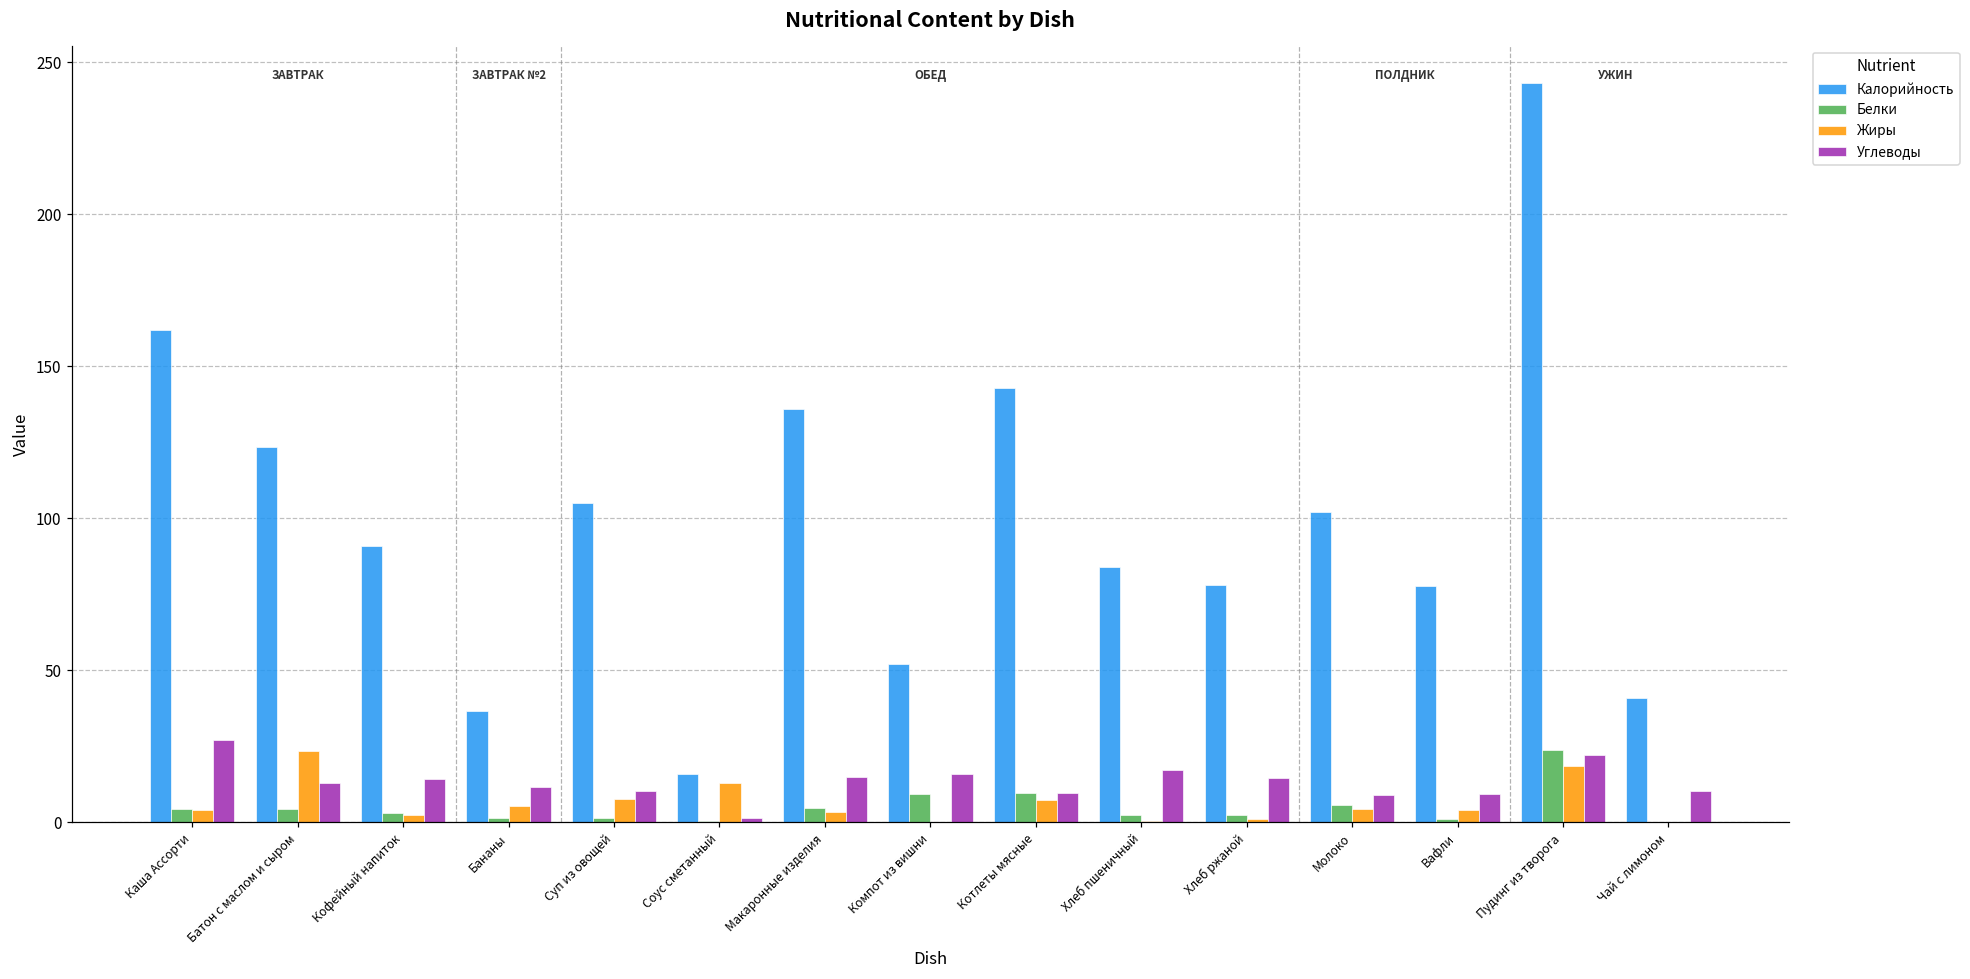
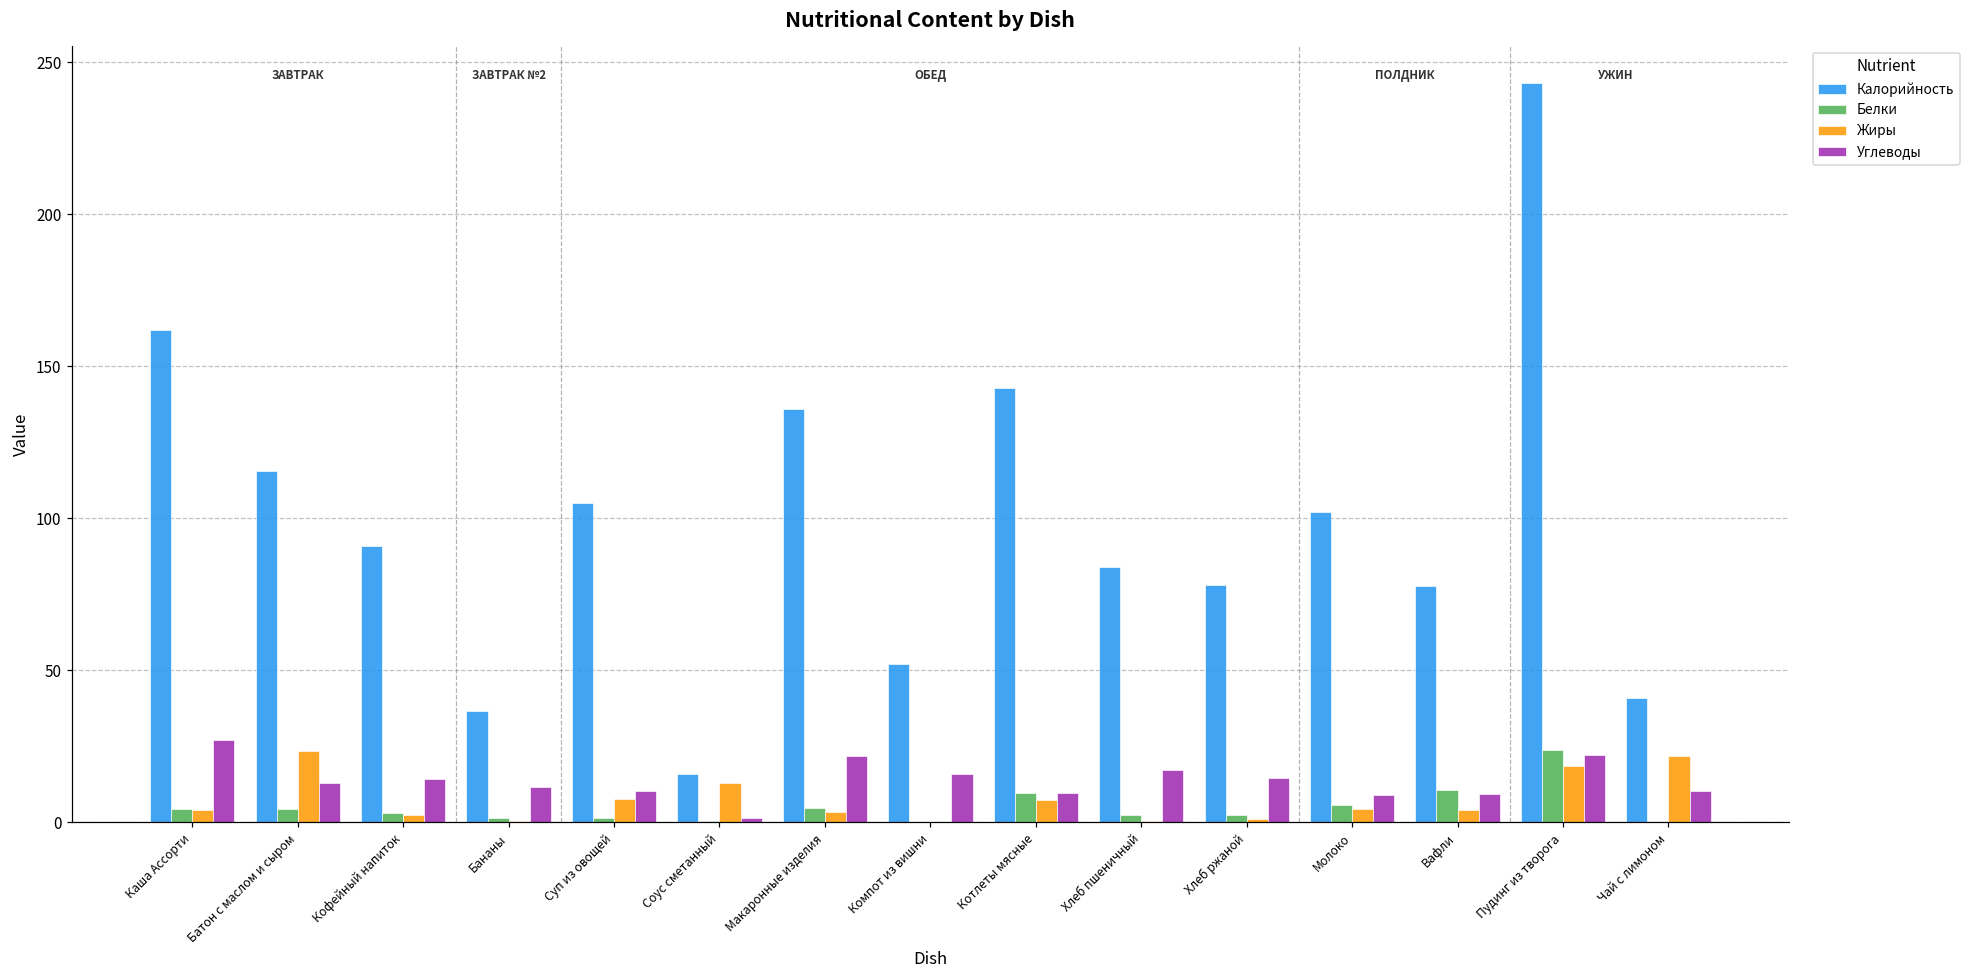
Калорийность, Батон с маслом и сыром: 124 -> 116
Жиры, Бананы: 5 -> 1
Углеводы, Макаронные изделия: 15 -> 22
Белки, Компот из вишни: 9 -> 0
Белки, Вафли: 1 -> 11
Жиры, Чай с лимоном: 0 -> 22
